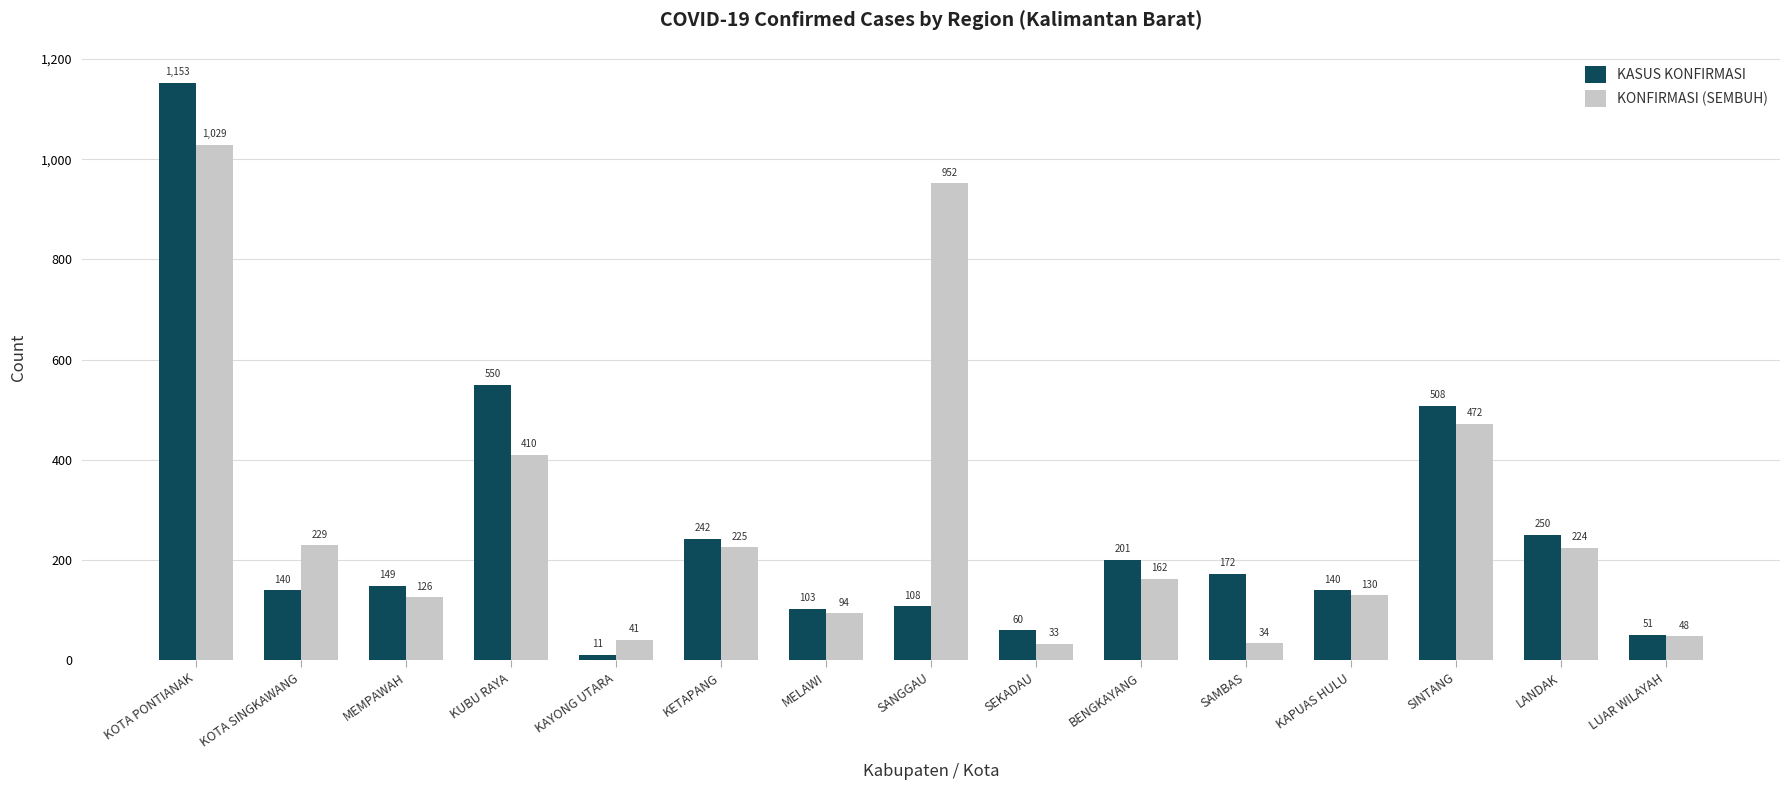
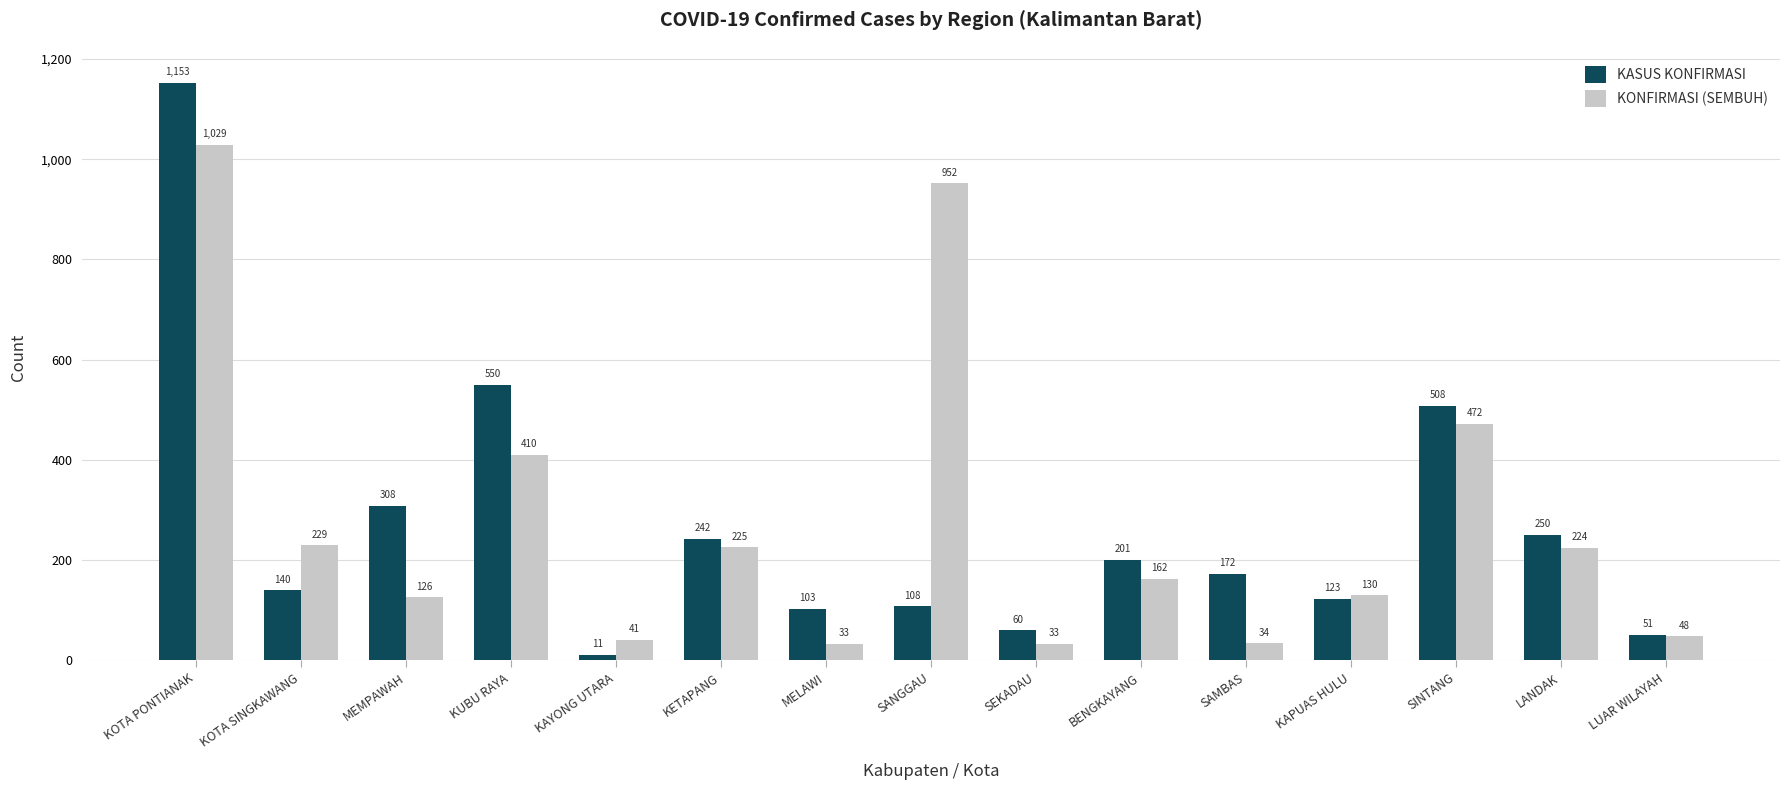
KASUS KONFIRMASI, MEMPAWAH: 149 -> 308
KONFIRMASI (SEMBUH), MELAWI: 94 -> 33
KASUS KONFIRMASI, KAPUAS HULU: 140 -> 123
